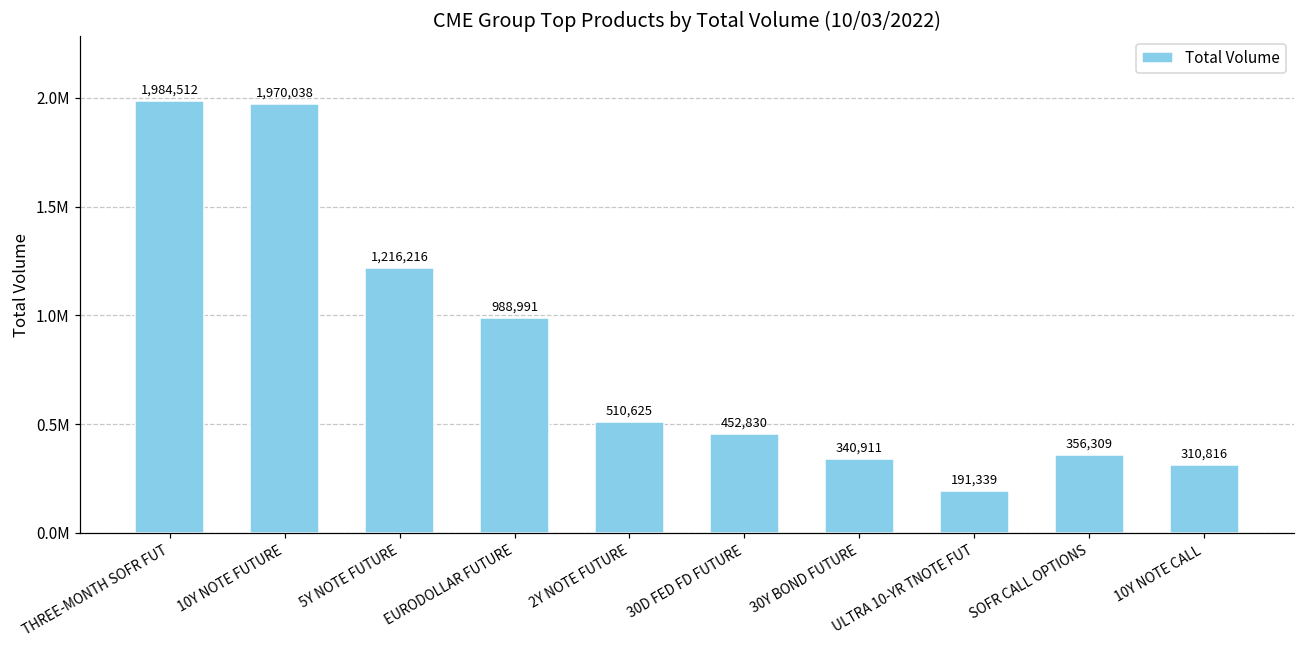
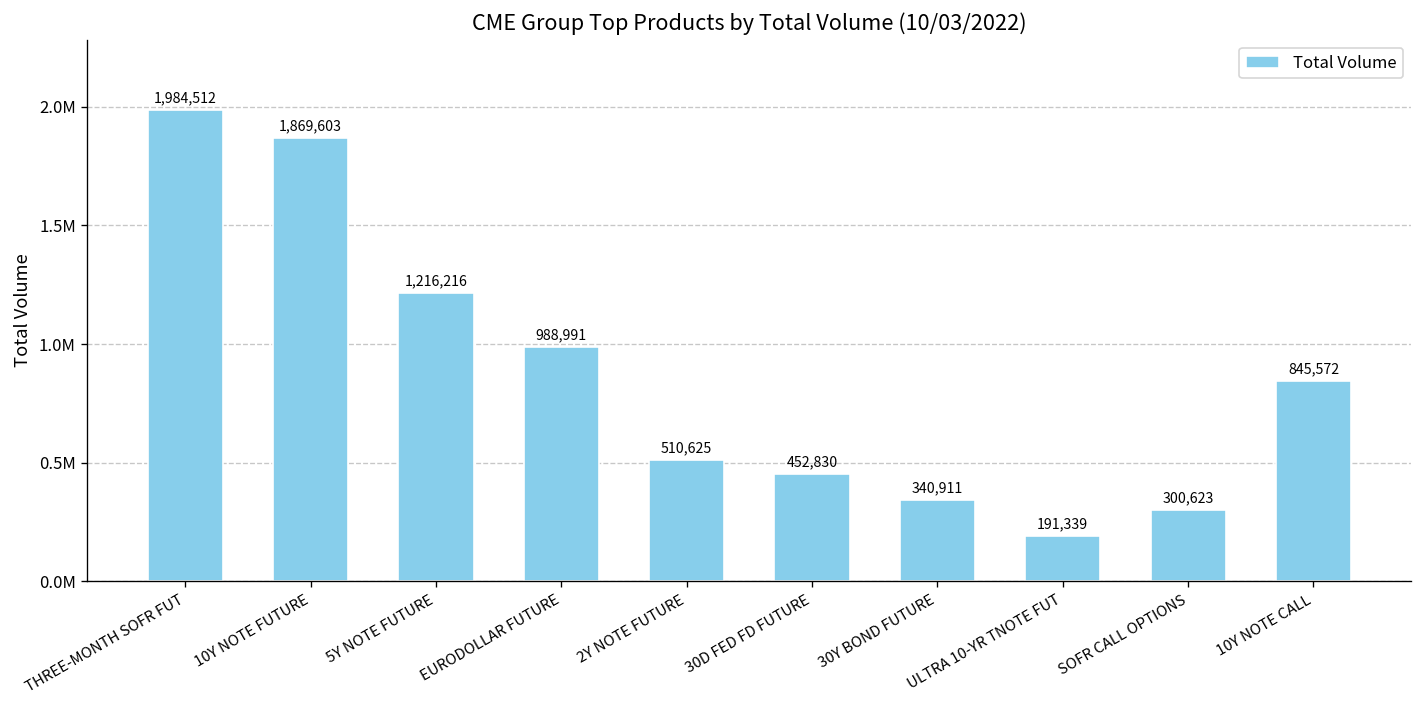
10Y NOTE FUTURE: 1,970,038 -> 1,869,603
SOFR CALL OPTIONS: 356,309 -> 300,623
10Y NOTE CALL: 310,816 -> 845,572
